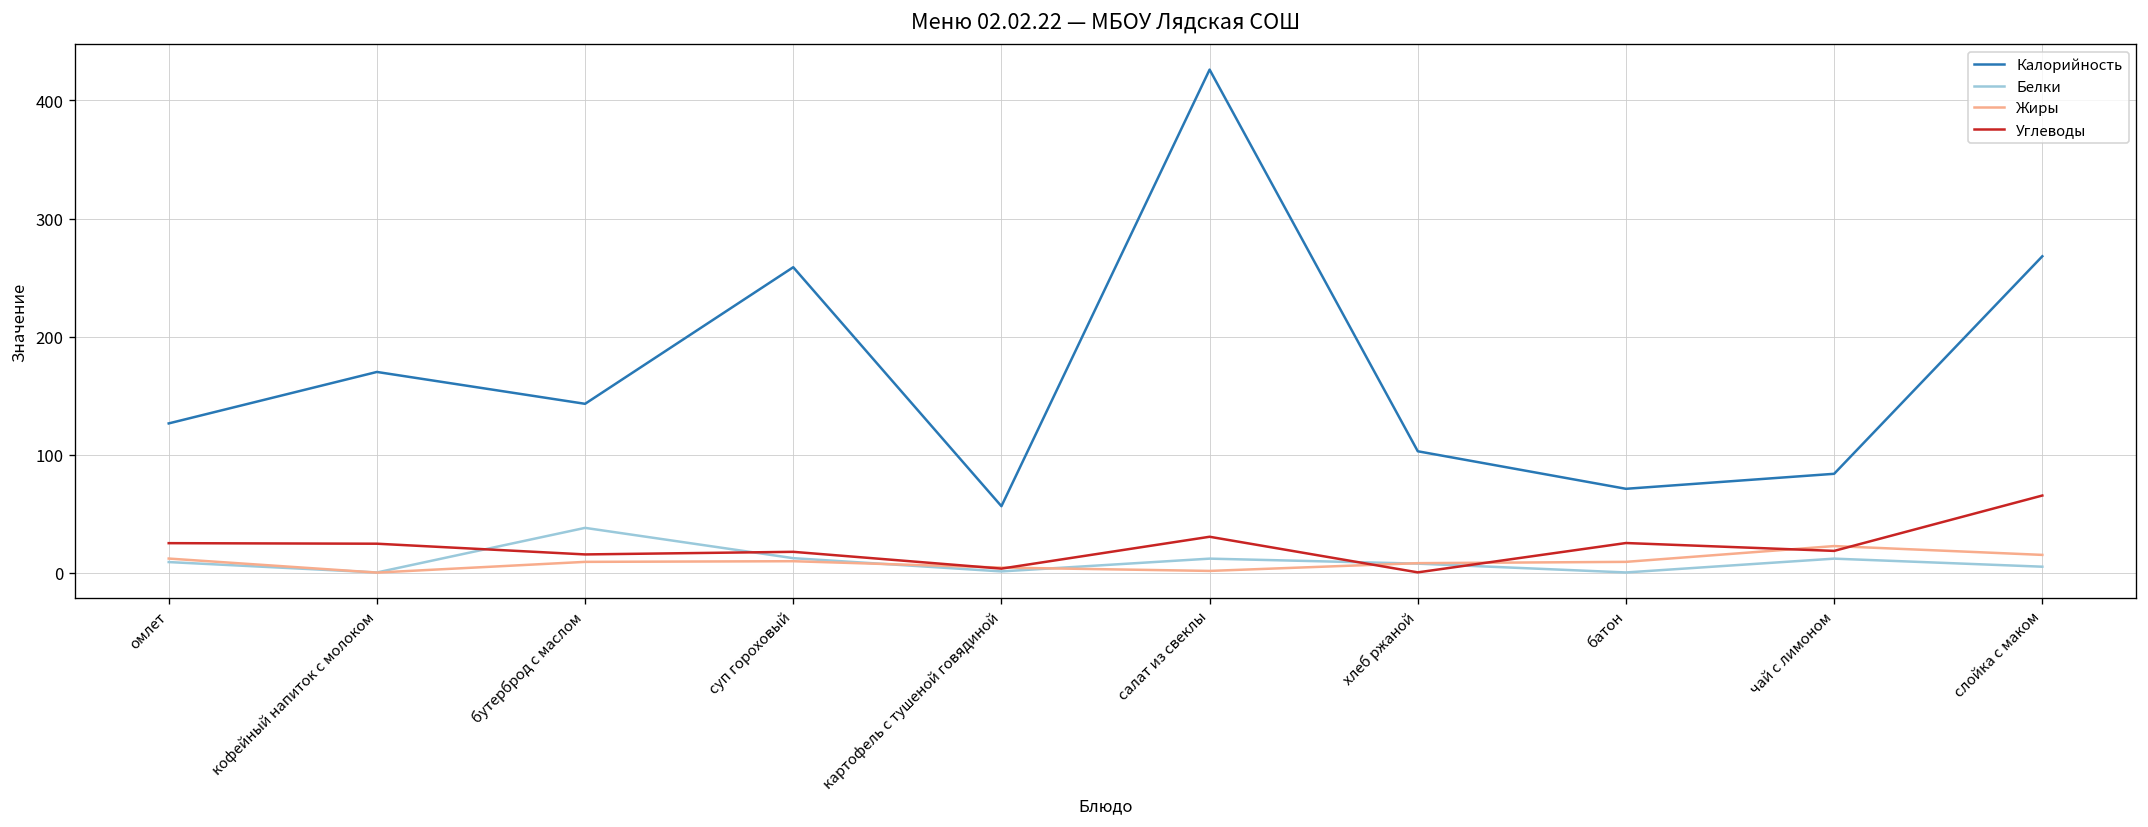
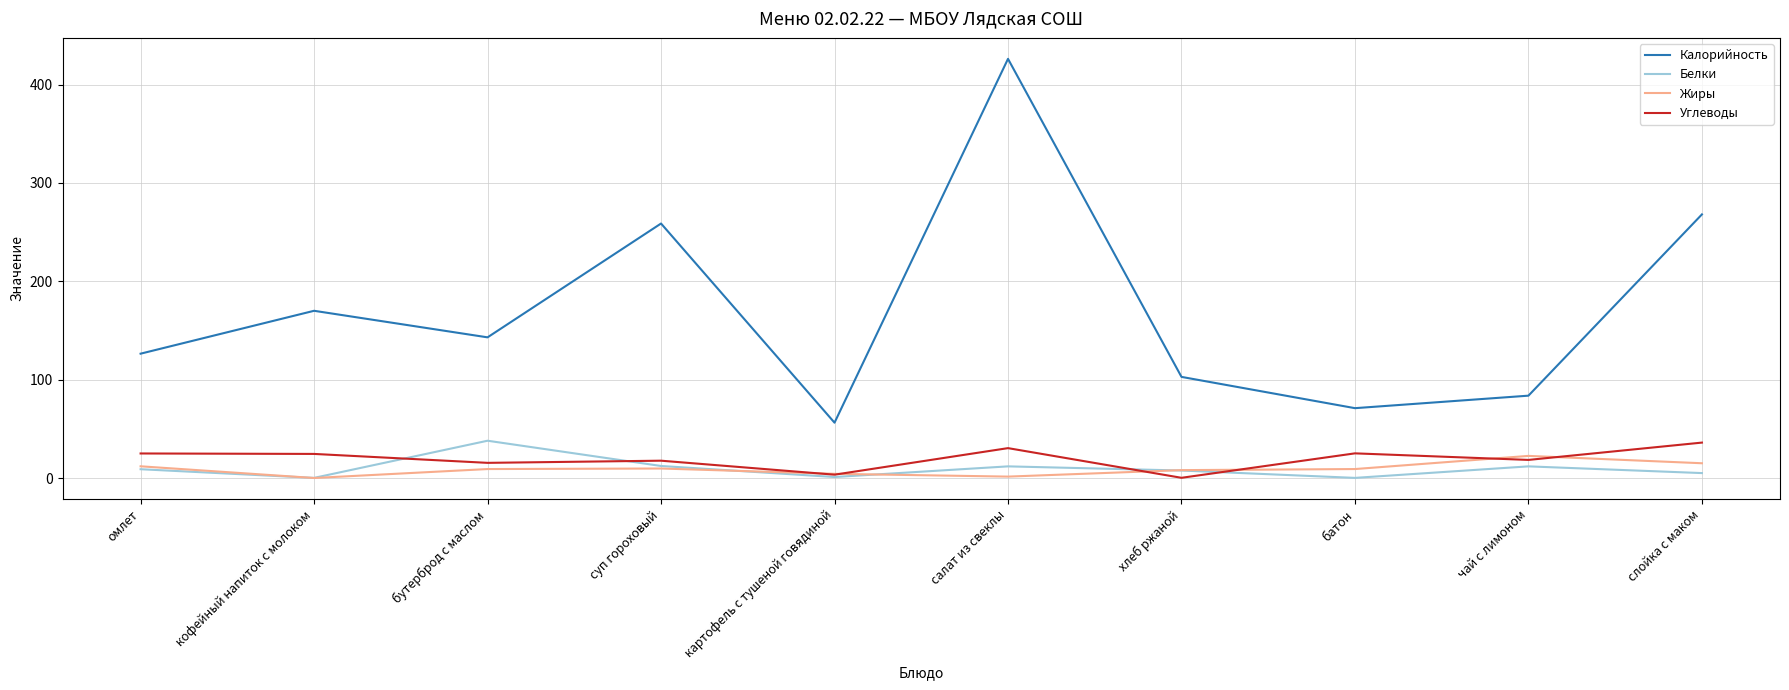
Углеводы, слойка с маком: 70 -> 40
